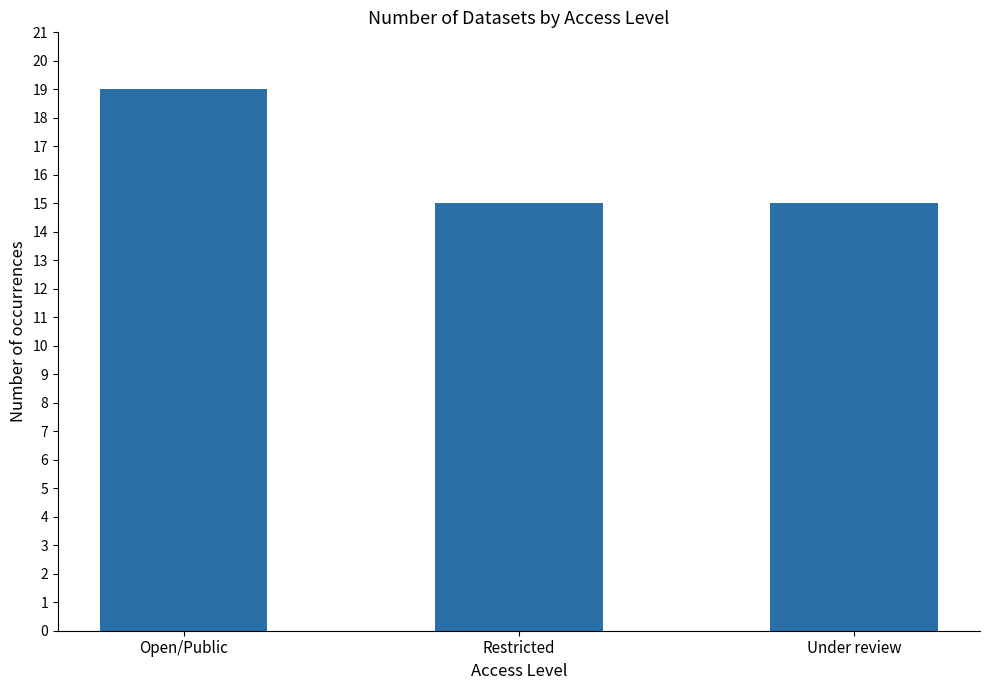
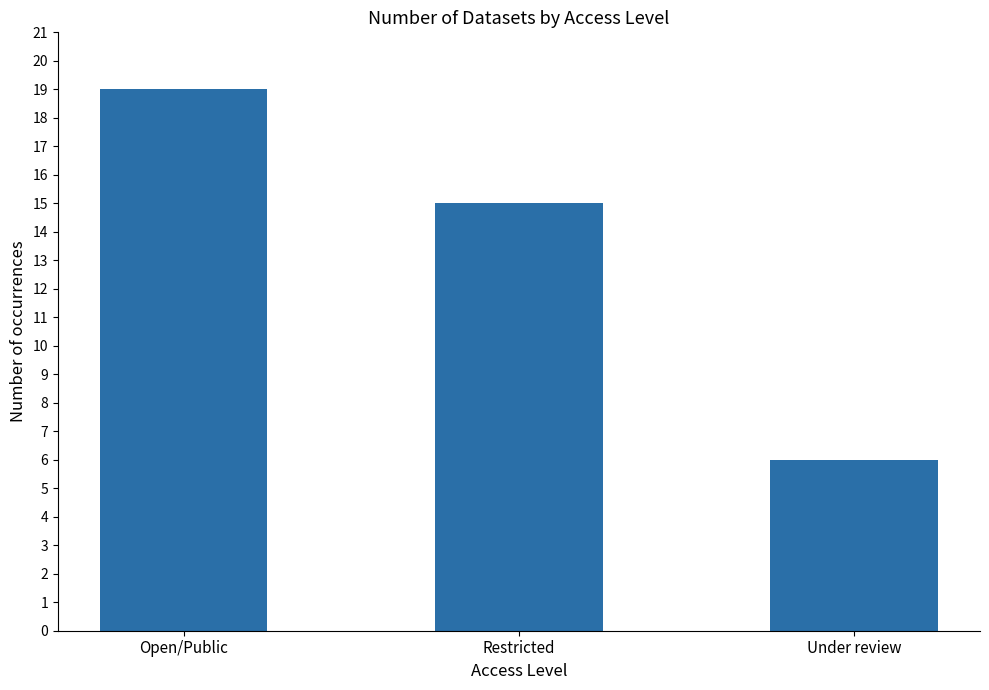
Under review: 15 -> 6
